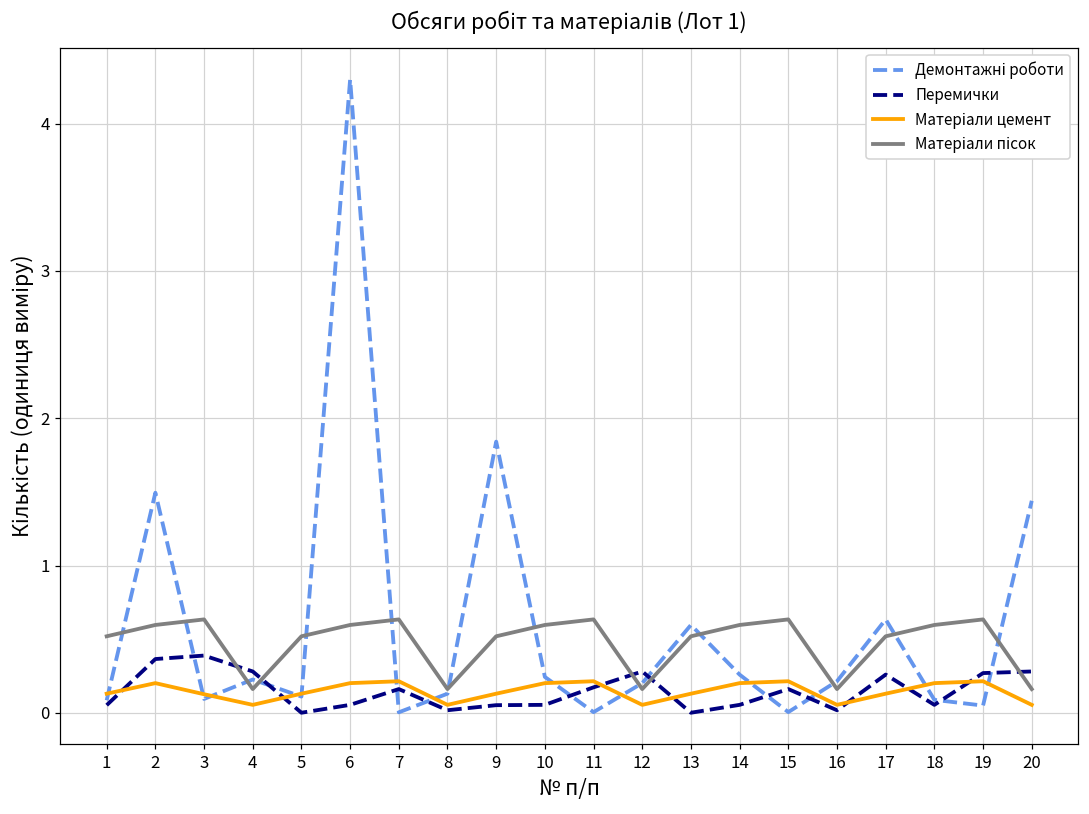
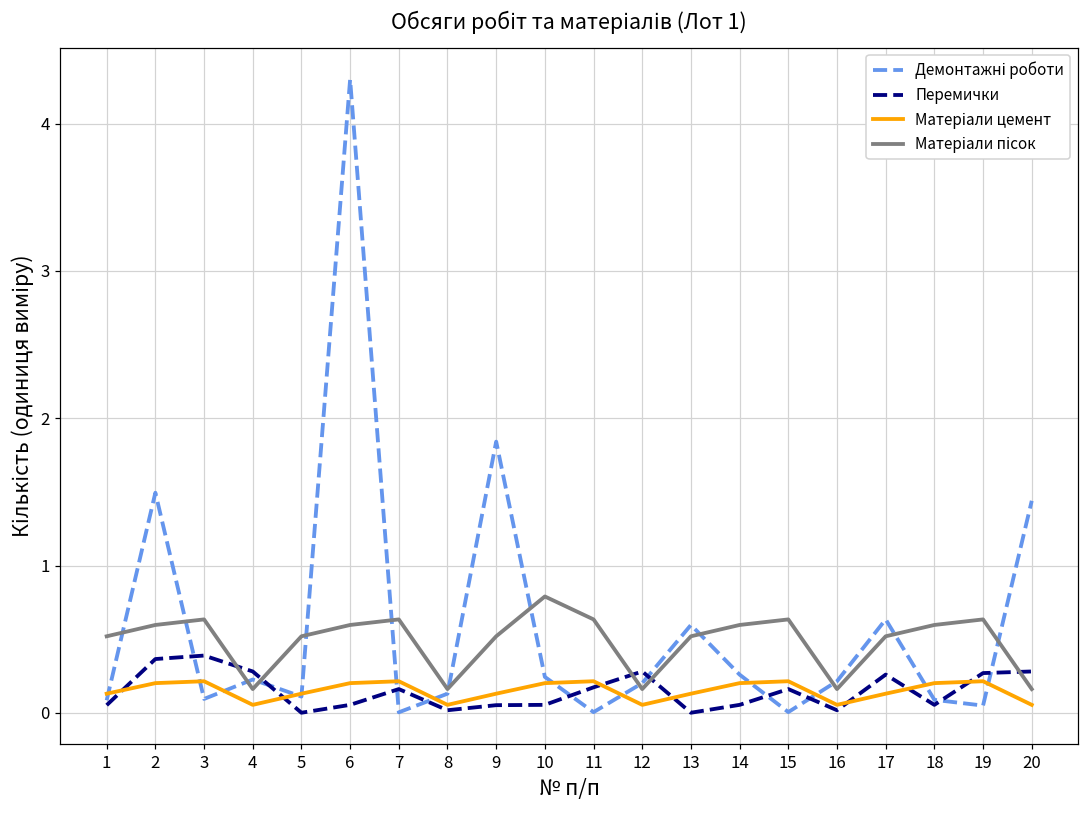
Матеріали цемент, 3: 0.13 -> 0.22
Матеріали пісок, 10: 0.60 -> 0.79
